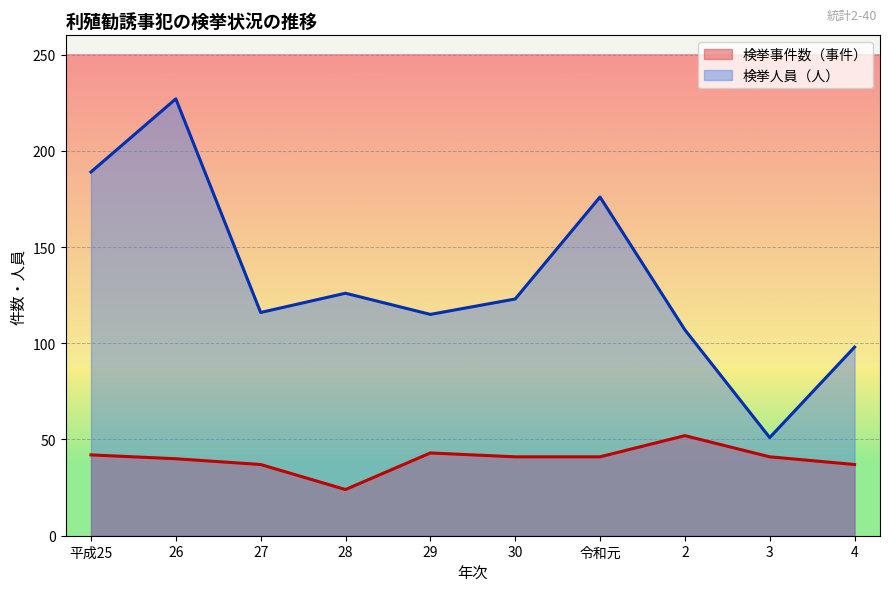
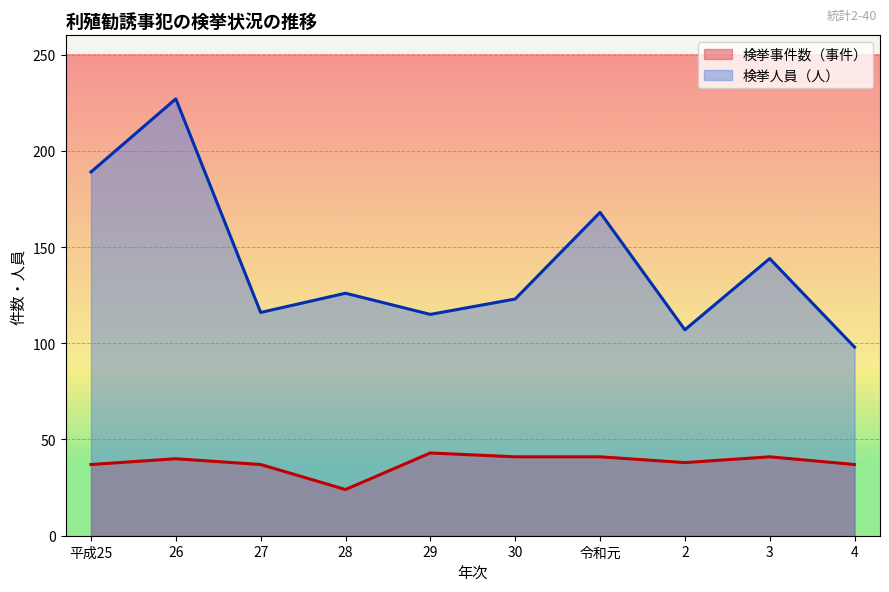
検挙事件数（事件）, 平成25: 42 -> 37
検挙人員（人）, 令和元: 176 -> 168
検挙事件数（事件）, 2: 52 -> 38
検挙人員（人）, 3: 51 -> 144
